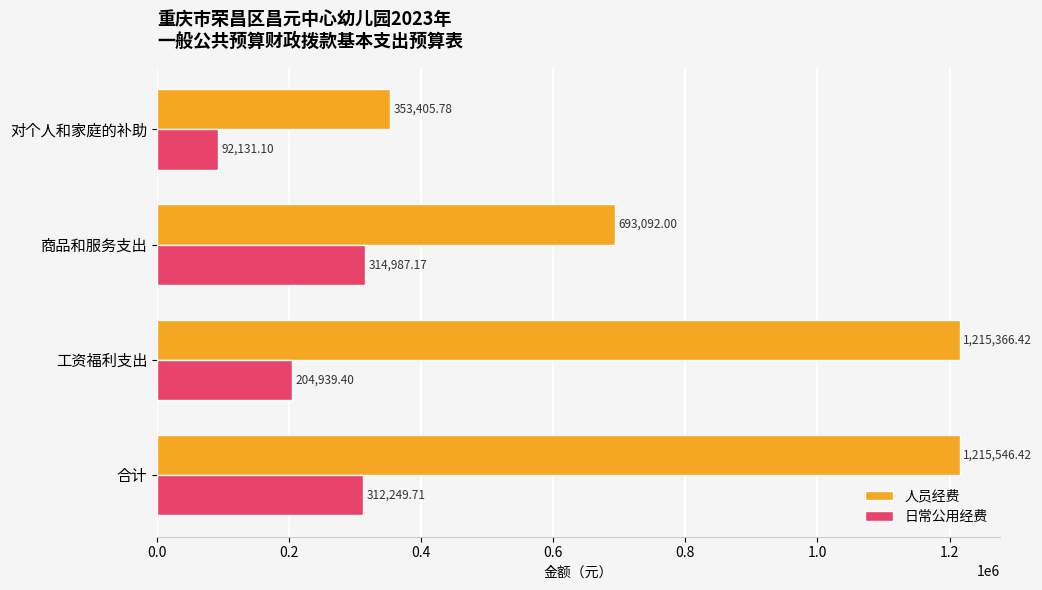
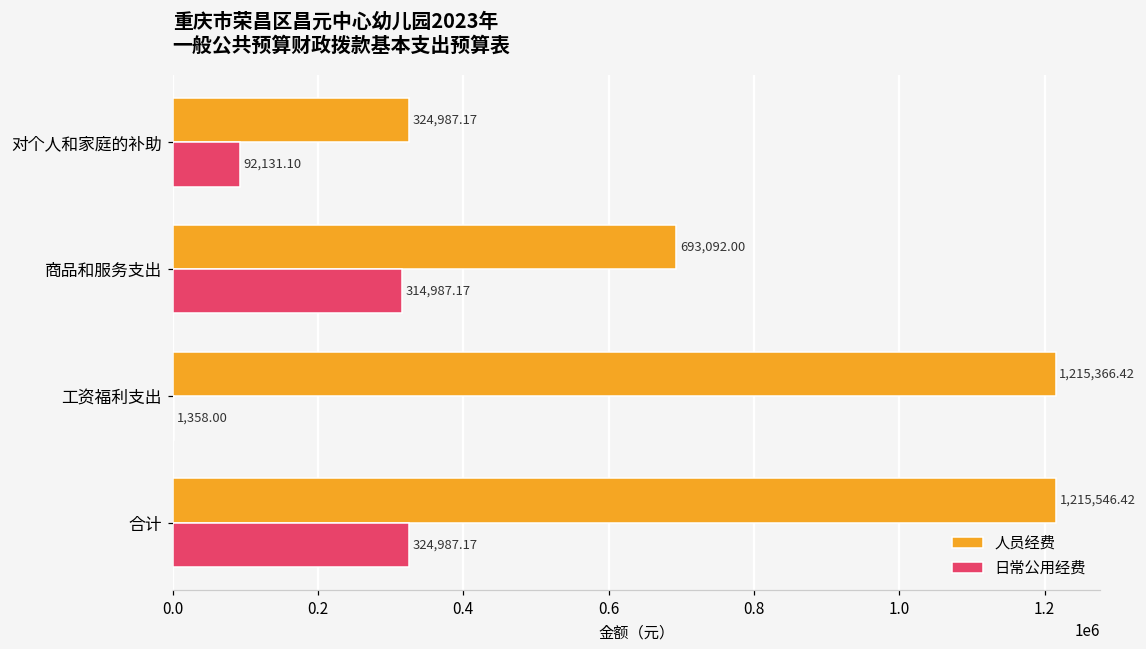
人员经费, 对个人和家庭的补助: 353,405.78 -> 324,987.17
日常公用经费, 工资福利支出: 204,939.40 -> 1,358.00
日常公用经费, 合计: 312,249.71 -> 324,987.17
